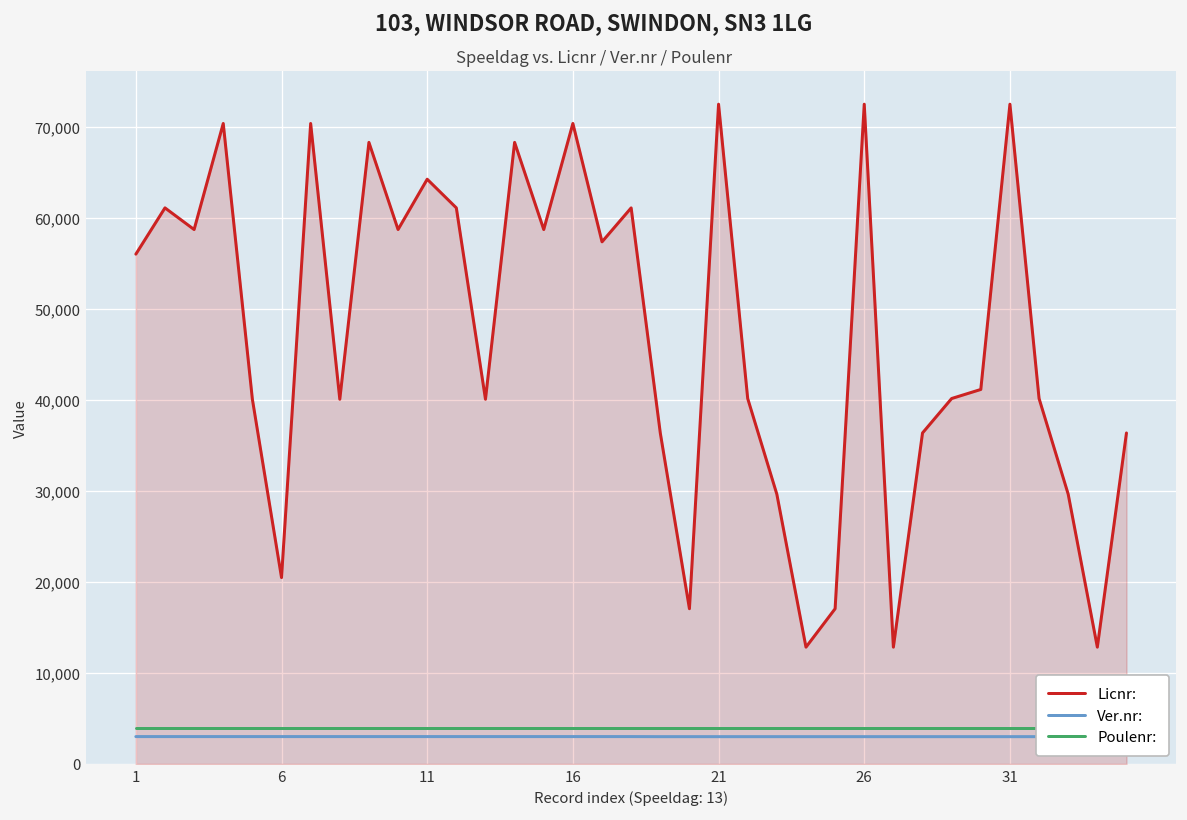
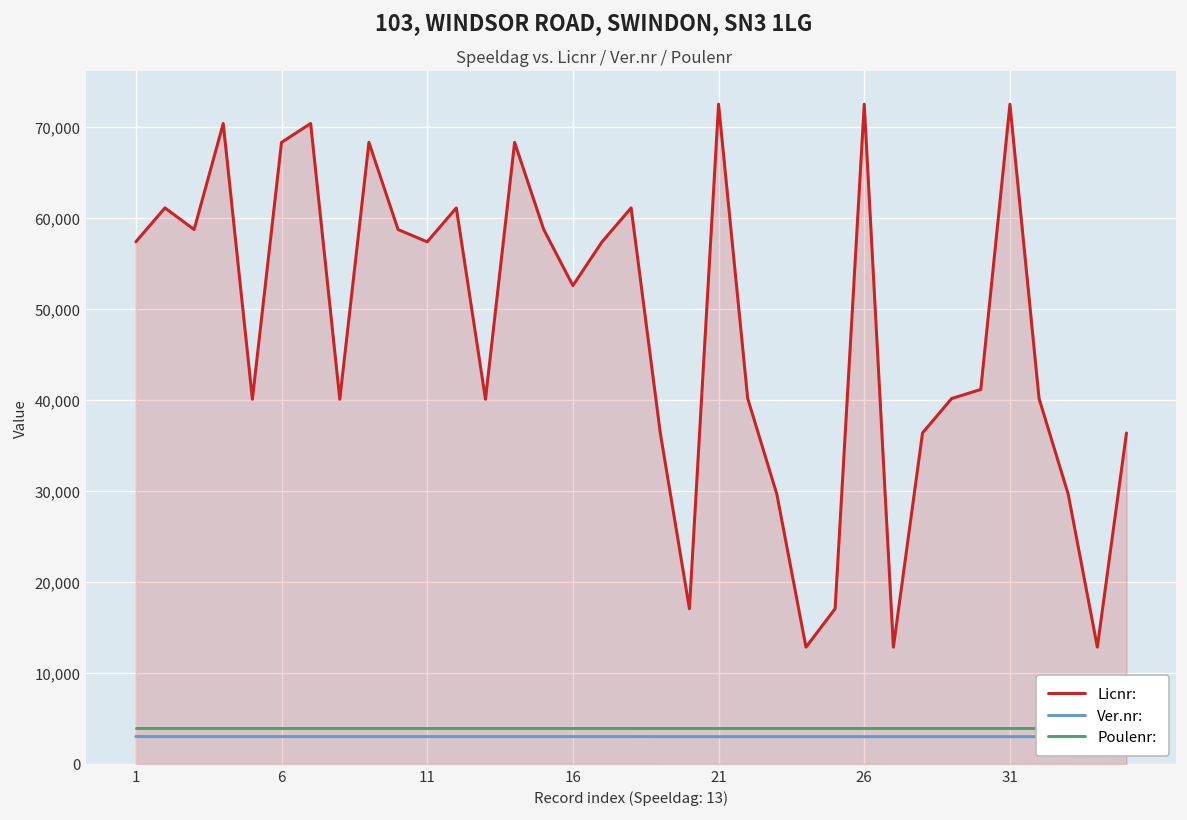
Licnr:, 1: 56,000 -> 57,000
Licnr:, 6: 20,000 -> 68,000
Licnr:, 11: 64,000 -> 57,000
Licnr:, 16: 70,000 -> 53,000
